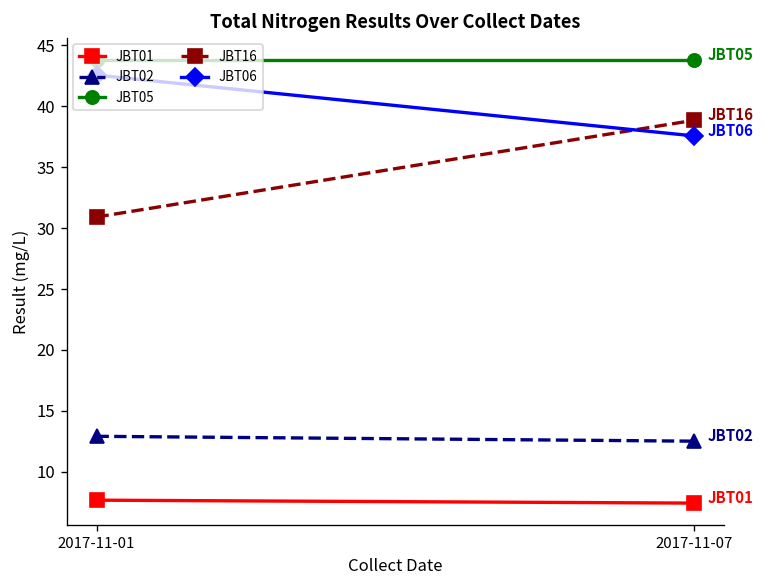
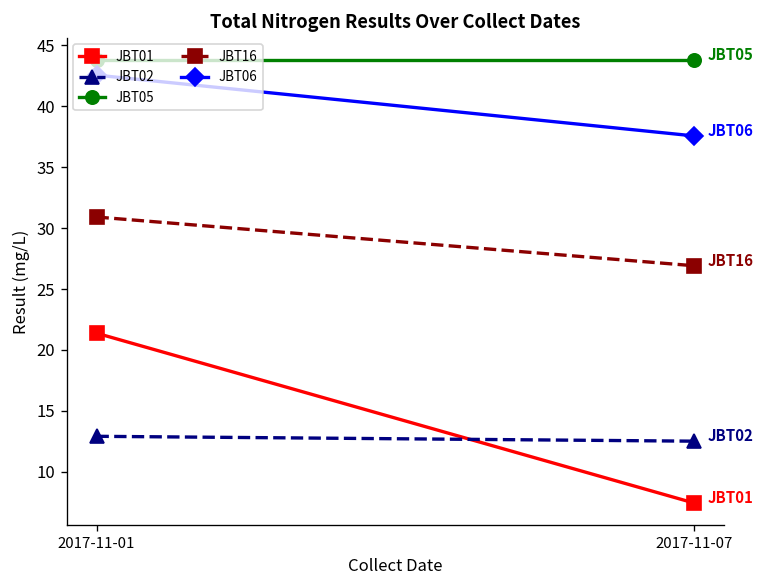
JBT01, 2017-11-01: 7.7 -> 21.4
JBT16, 2017-11-07: 38.9 -> 26.9
